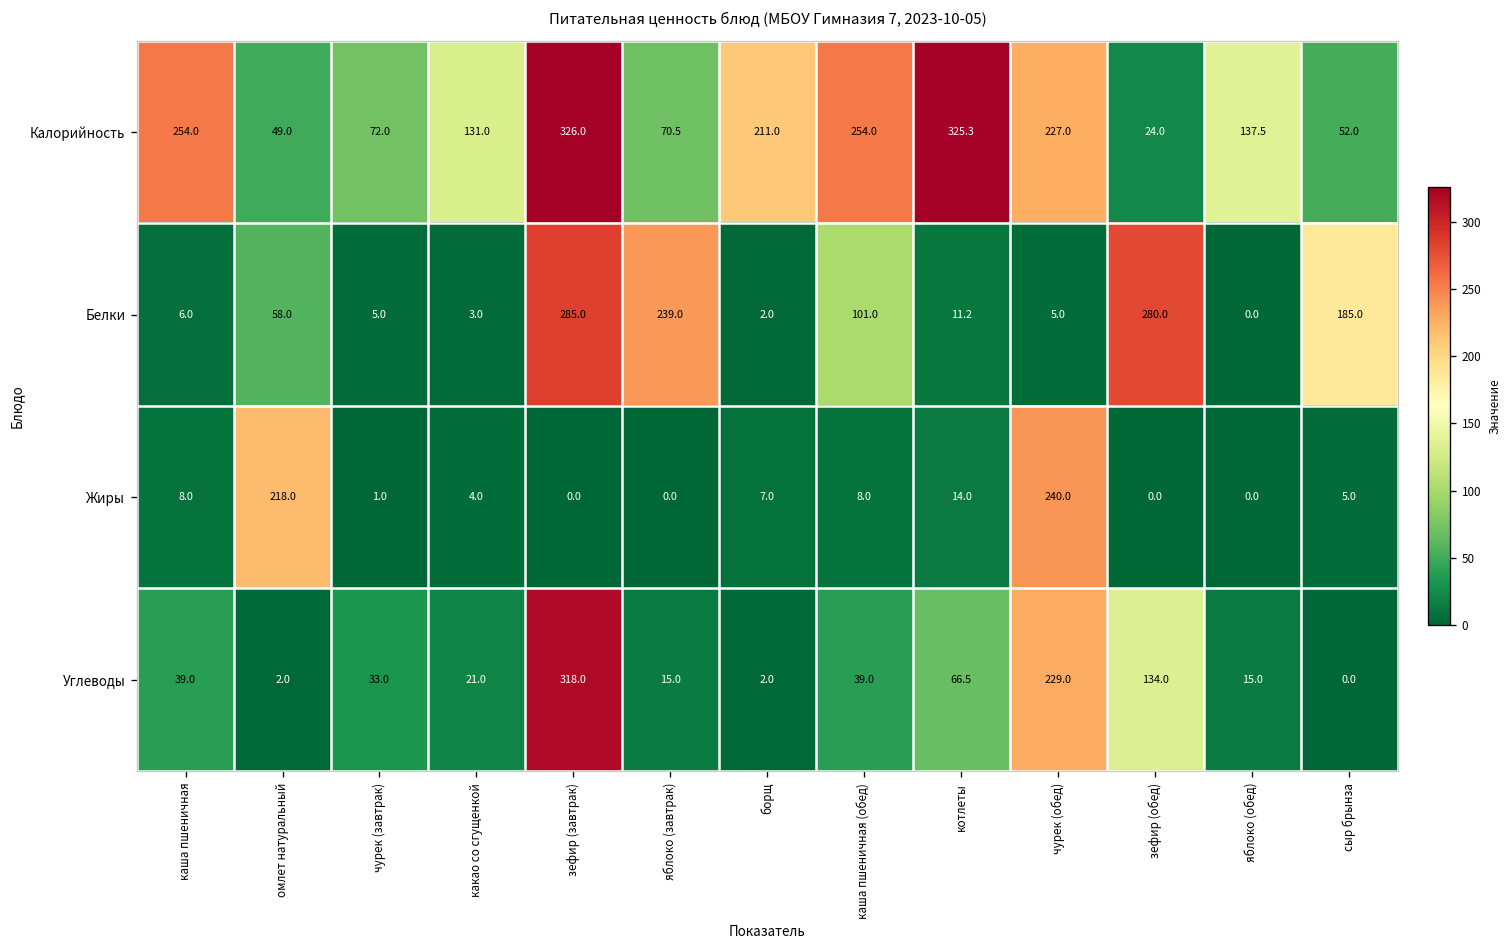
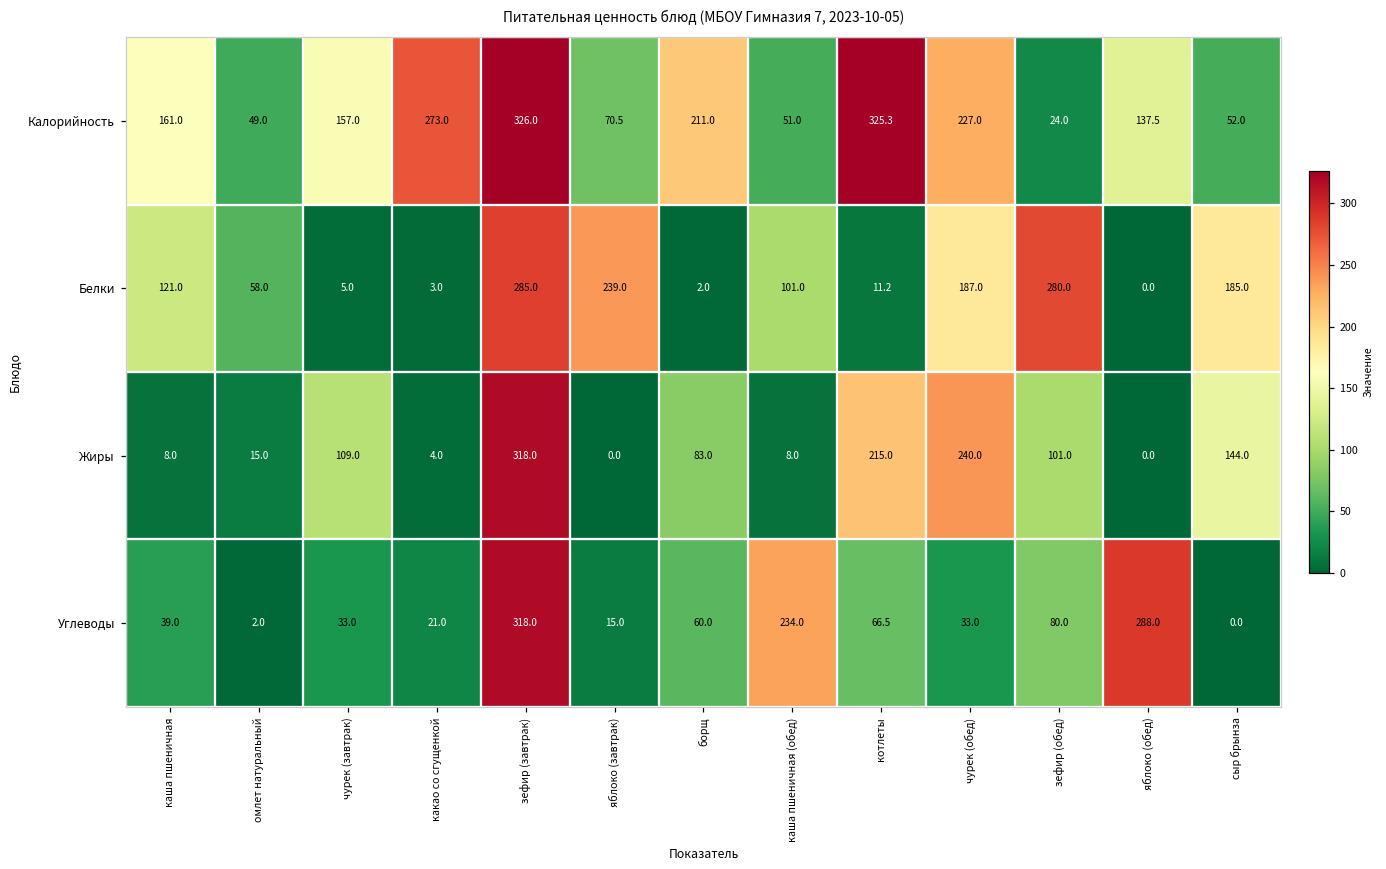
Калорийность, каша пшеничная: 254.0 -> 161.0
Калорийность, чурек (завтрак): 72.0 -> 157.0
Калорийность, какао со сгущенкой: 131.0 -> 273.0
Калорийность, каша пшеничная (обед): 254.0 -> 51.0
Белки, каша пшеничная: 6.0 -> 121.0
Белки, чурек (обед): 5.0 -> 187.0
Жиры, омлет натуральный: 218.0 -> 15.0
Жиры, чурек (завтрак): 1.0 -> 109.0
Жиры, зефир (завтрак): 0.0 -> 318.0
Жиры, борщ: 7.0 -> 83.0
Жиры, котлеты: 14.0 -> 215.0
Жиры, зефир (обед): 0.0 -> 101.0
Жиры, сыр брынза: 5.0 -> 144.0
Углеводы, борщ: 2.0 -> 60.0
Углеводы, каша пшеничная (обед): 39.0 -> 234.0
Углеводы, чурек (обед): 229.0 -> 33.0
Углеводы, зефир (обед): 134.0 -> 80.0
Углеводы, яблоко (обед): 15.0 -> 288.0
